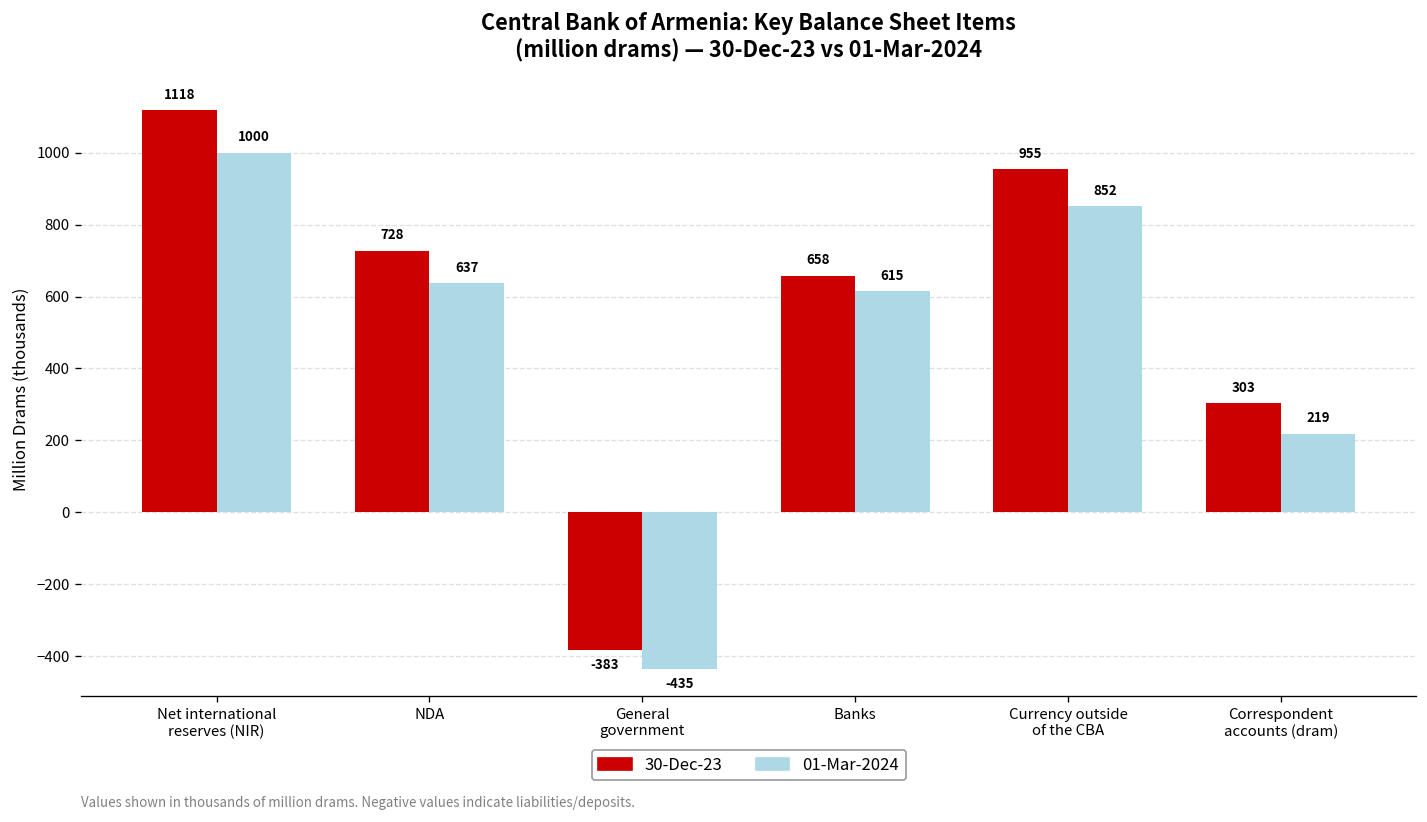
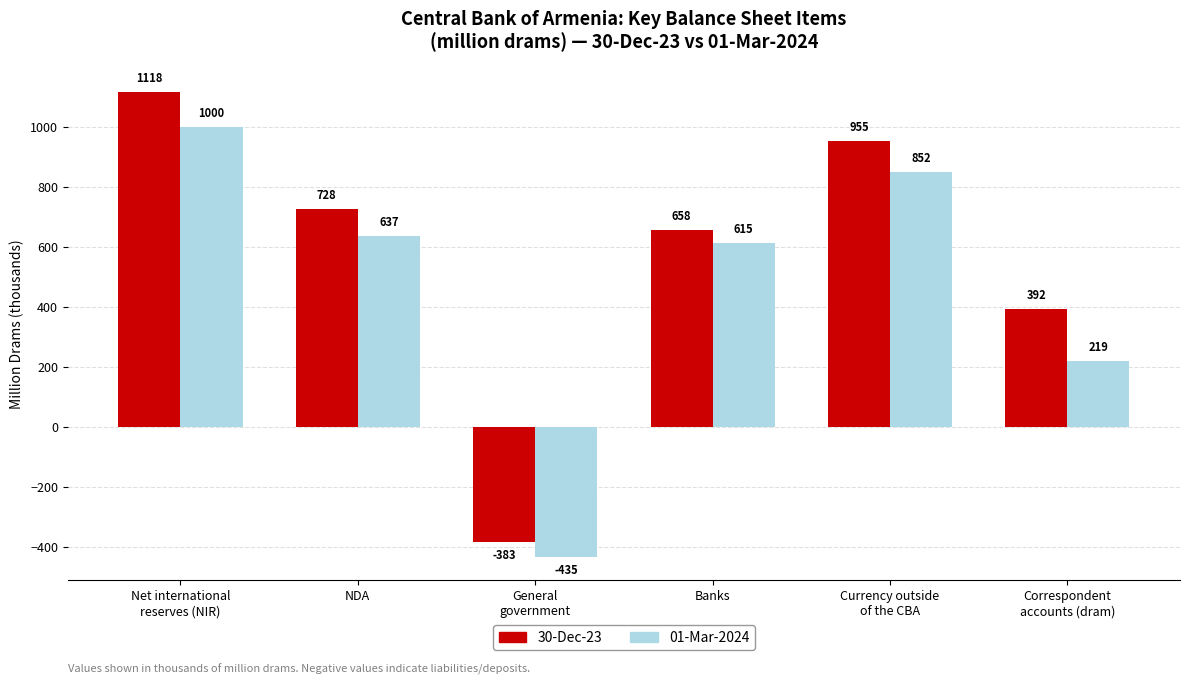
30-Dec-23, Correspondent accounts (dram): 303 -> 392
